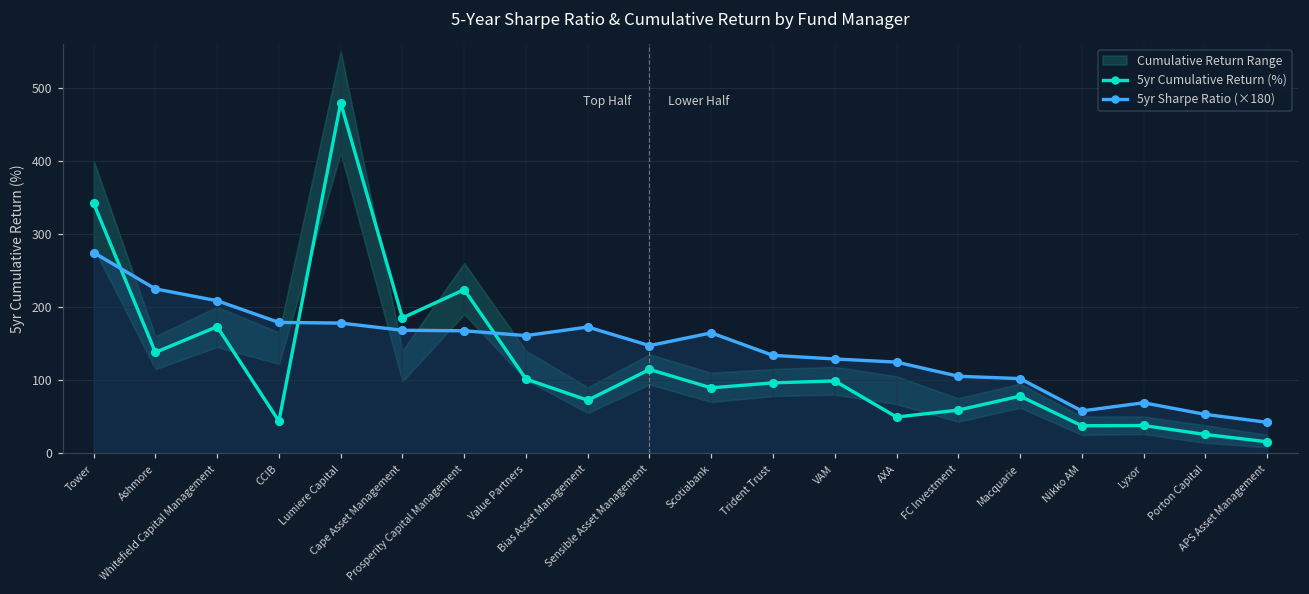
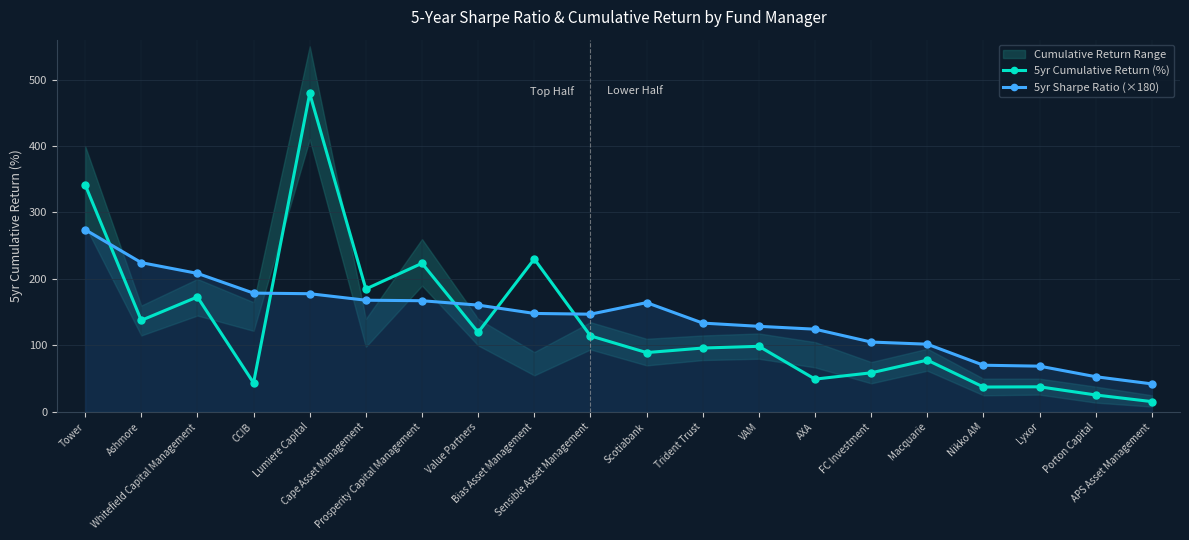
5yr Cumulative Return (%), Value Partners: 100 -> 120
5yr Cumulative Return (%), Bias Asset Management: 70 -> 230
5yr Sharpe Ratio (×180), Bias Asset Management: 170 -> 150
5yr Sharpe Ratio (×180), Nikko AM: 60 -> 70
